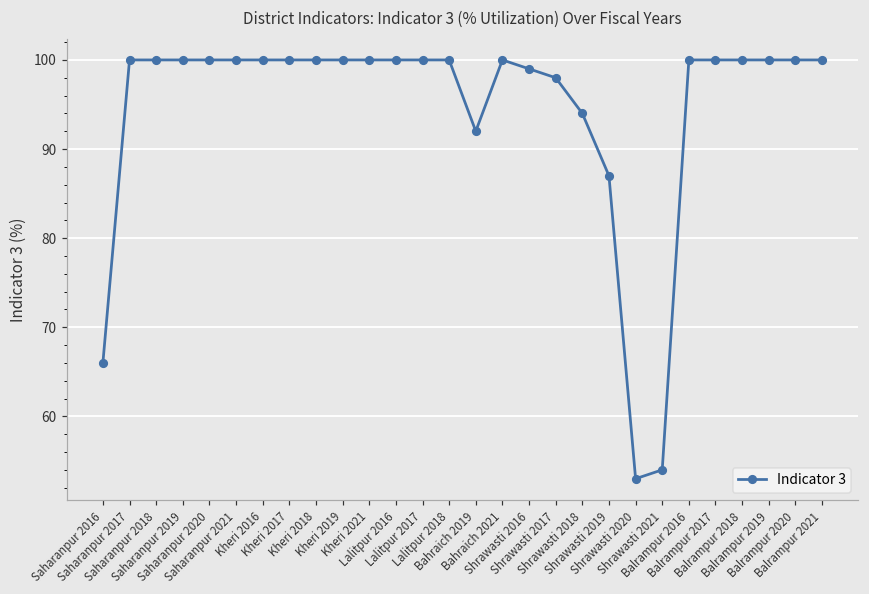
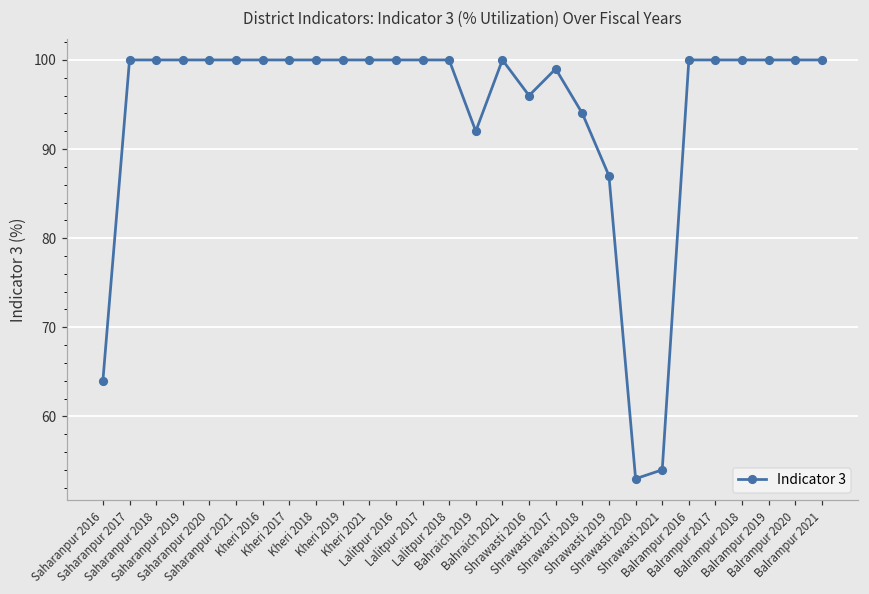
Saharanpur 2016: 66 -> 64
Shrawasti 2016: 99 -> 96
Shrawasti 2017: 98 -> 99
